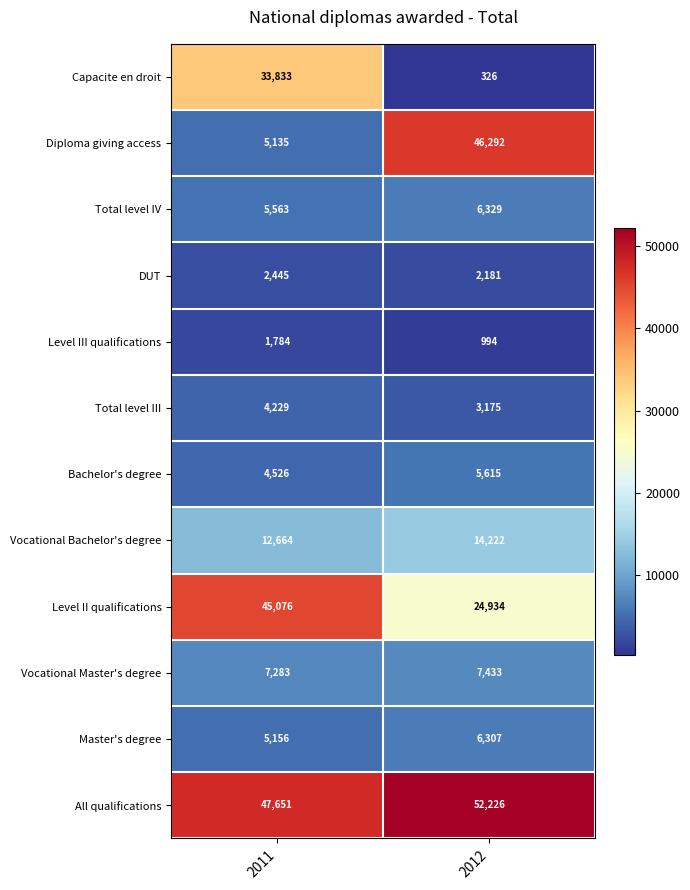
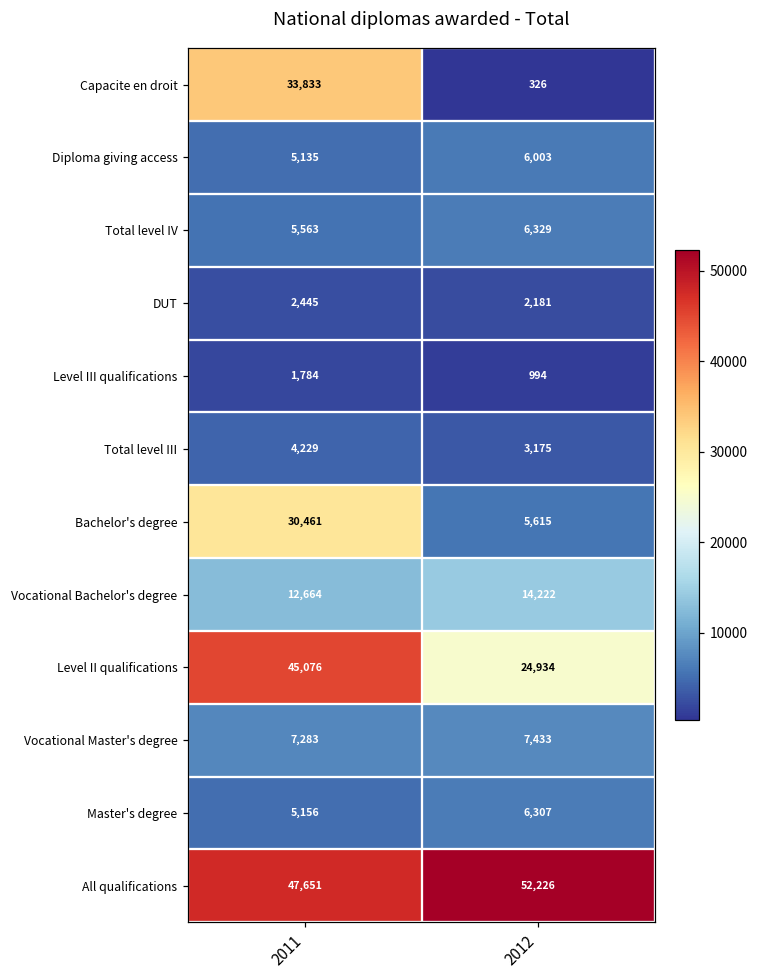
Diploma giving access, 2012: 46,292 -> 6,003
Bachelor's degree, 2011: 4,526 -> 30,461
